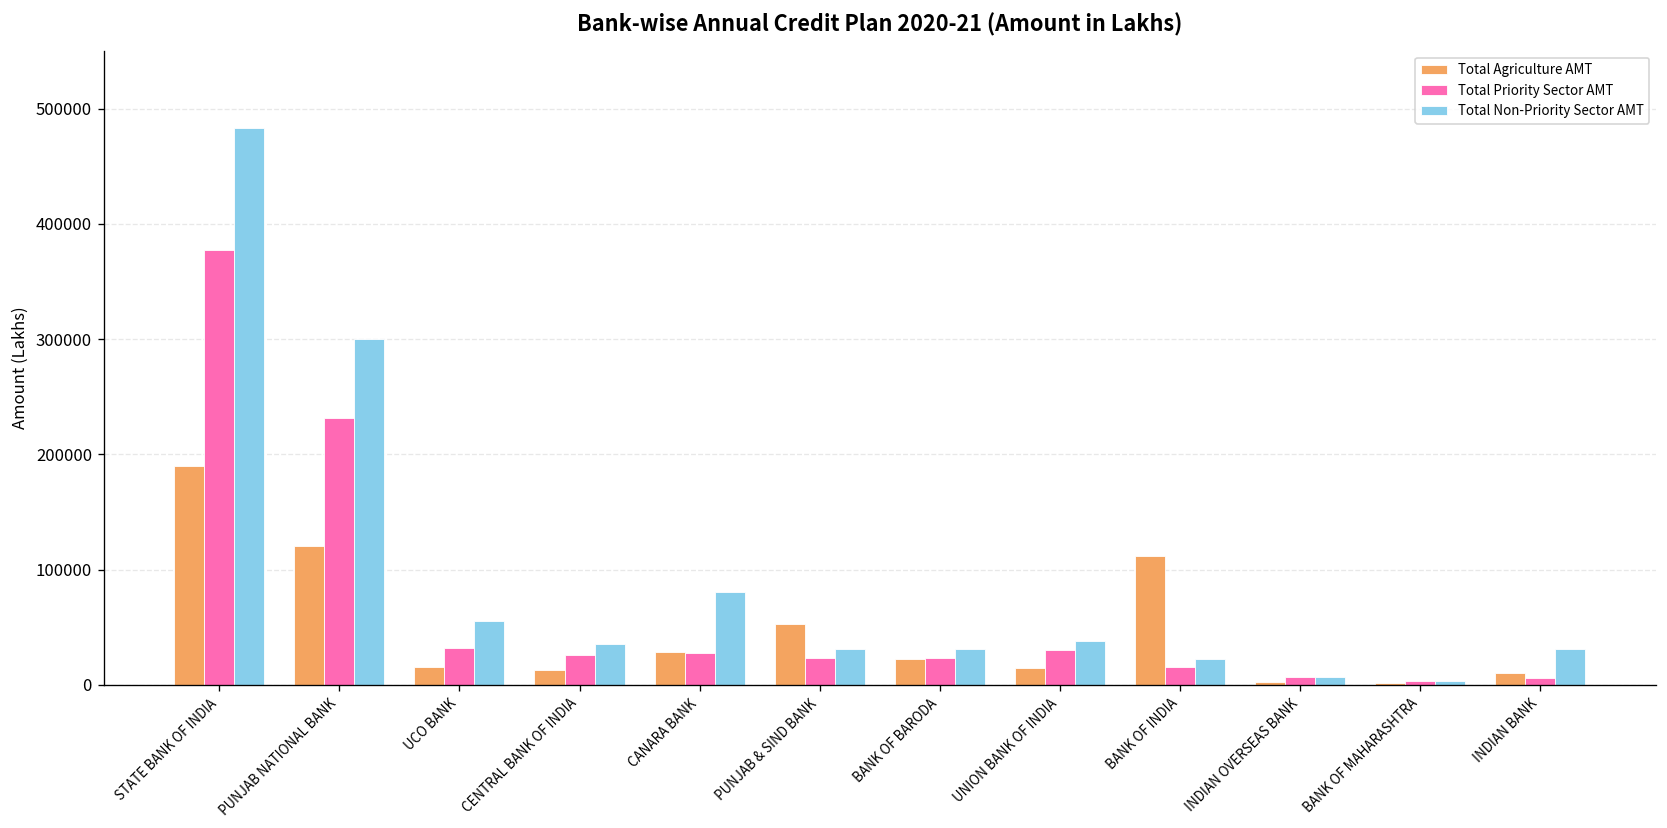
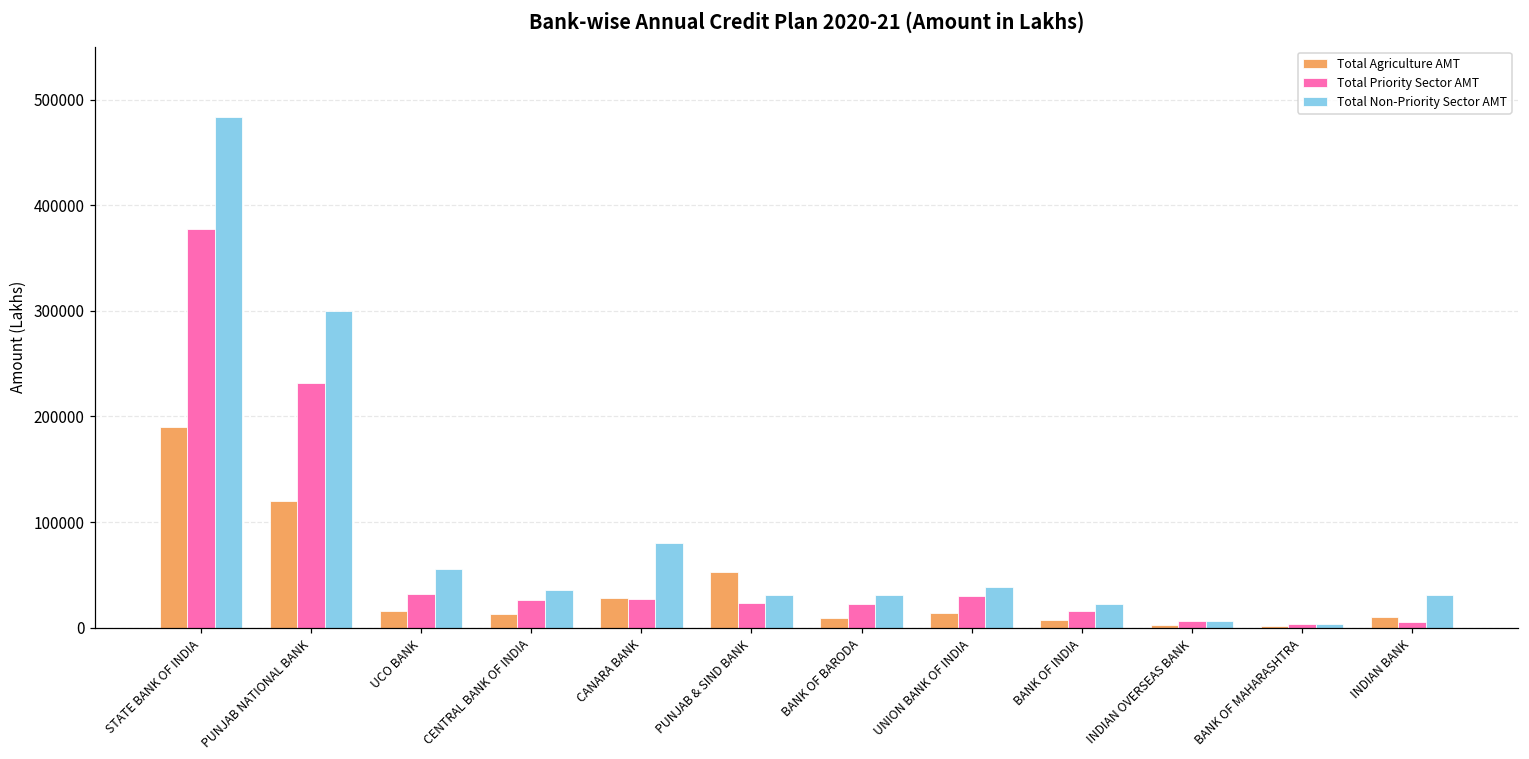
Total Agriculture AMT, BANK OF BARODA: 20000 -> 10000
Total Agriculture AMT, BANK OF INDIA: 110000 -> 10000
